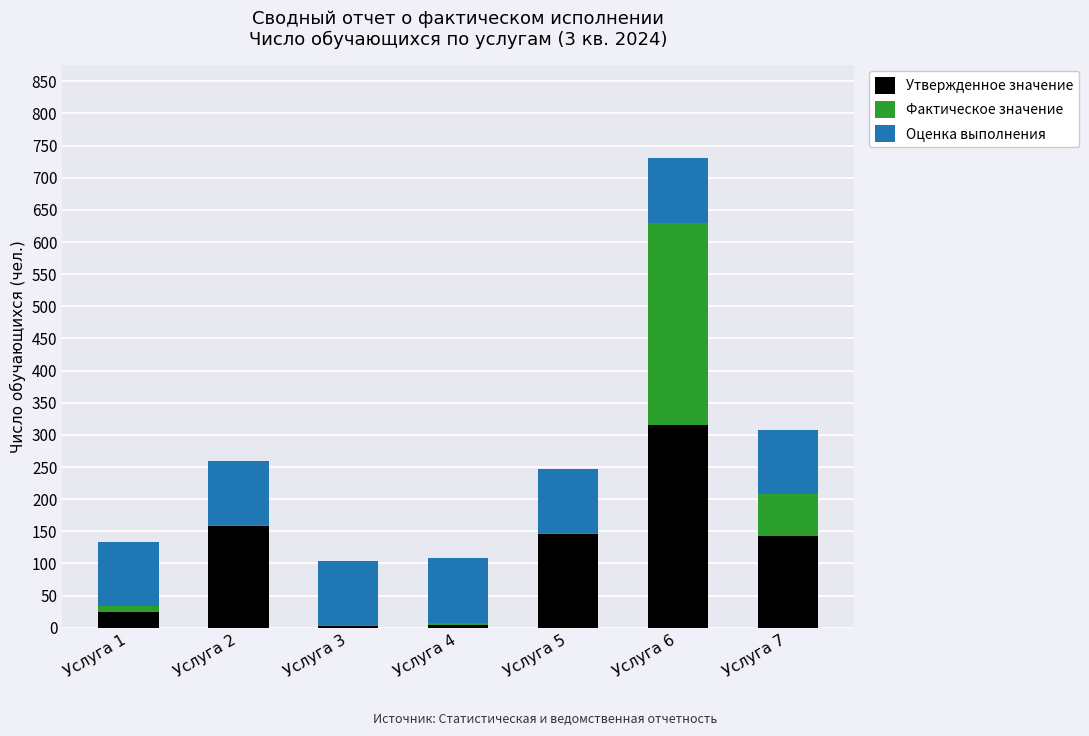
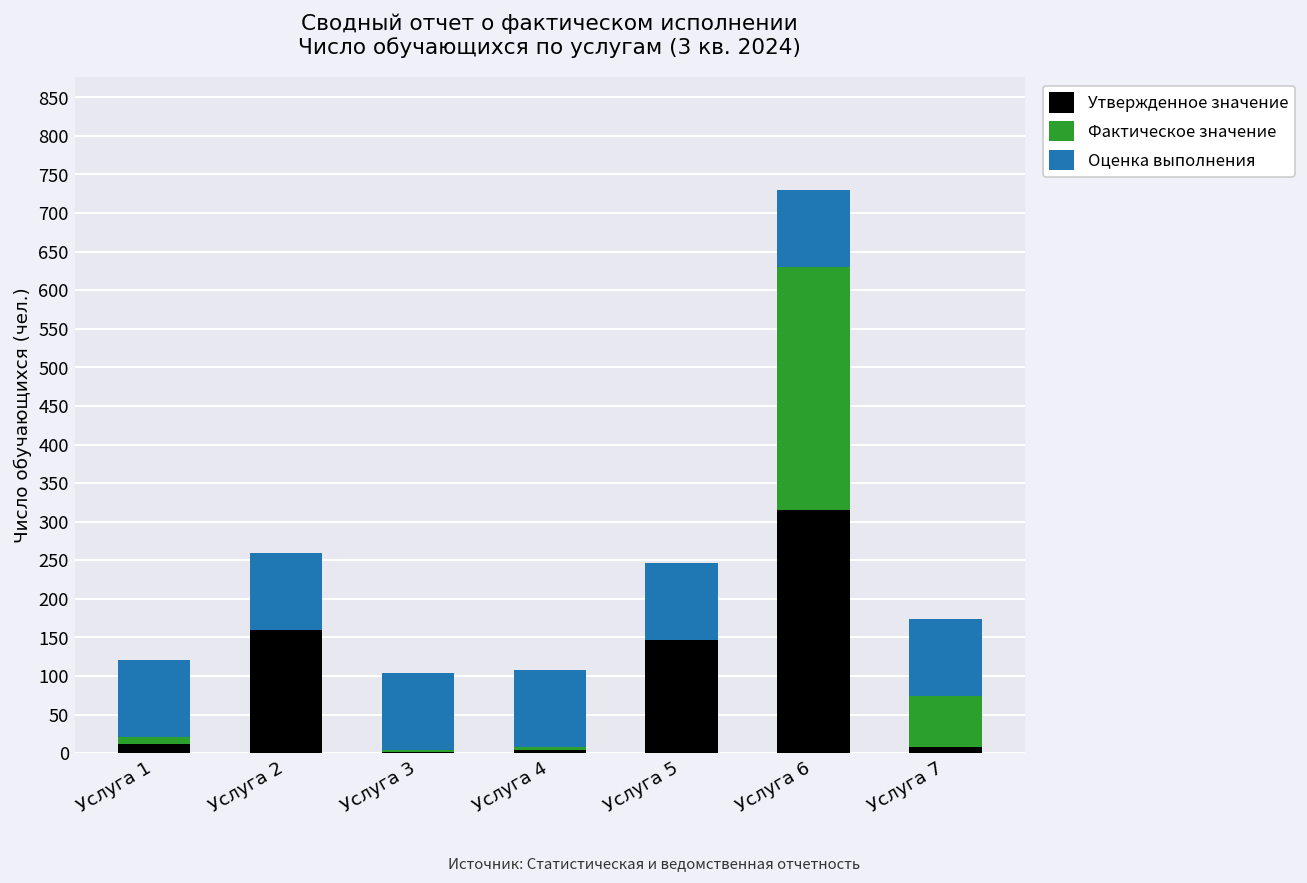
Утвержденное значение, Услуга 1: 30 -> 10
Утвержденное значение, Услуга 7: 140 -> 10
